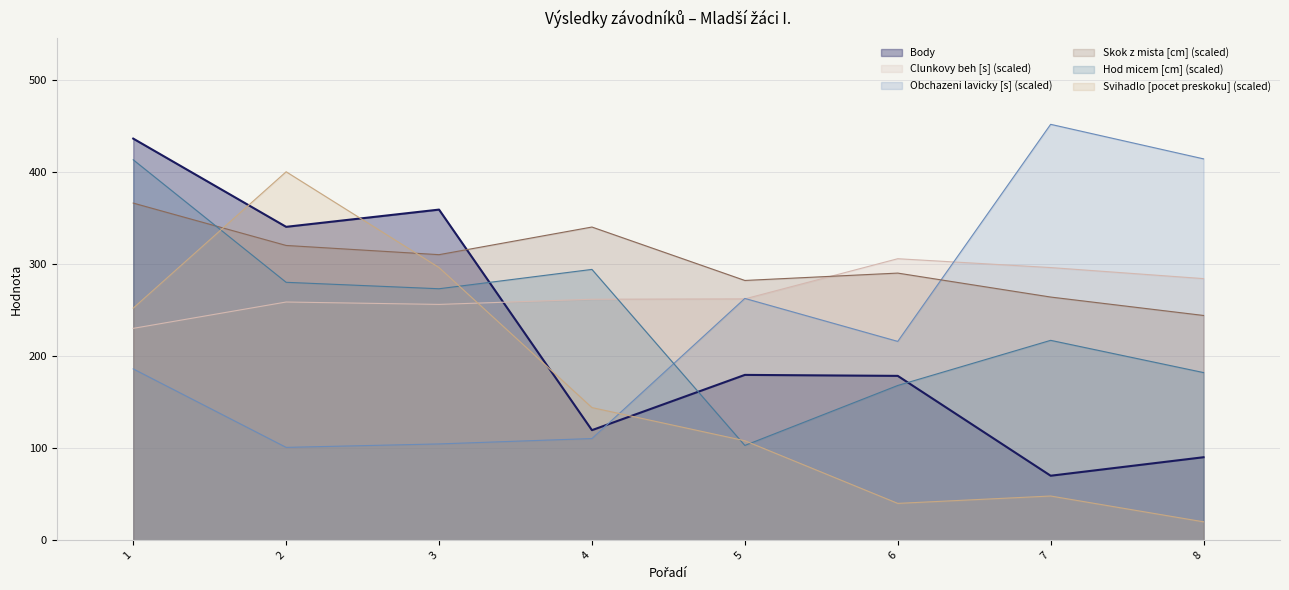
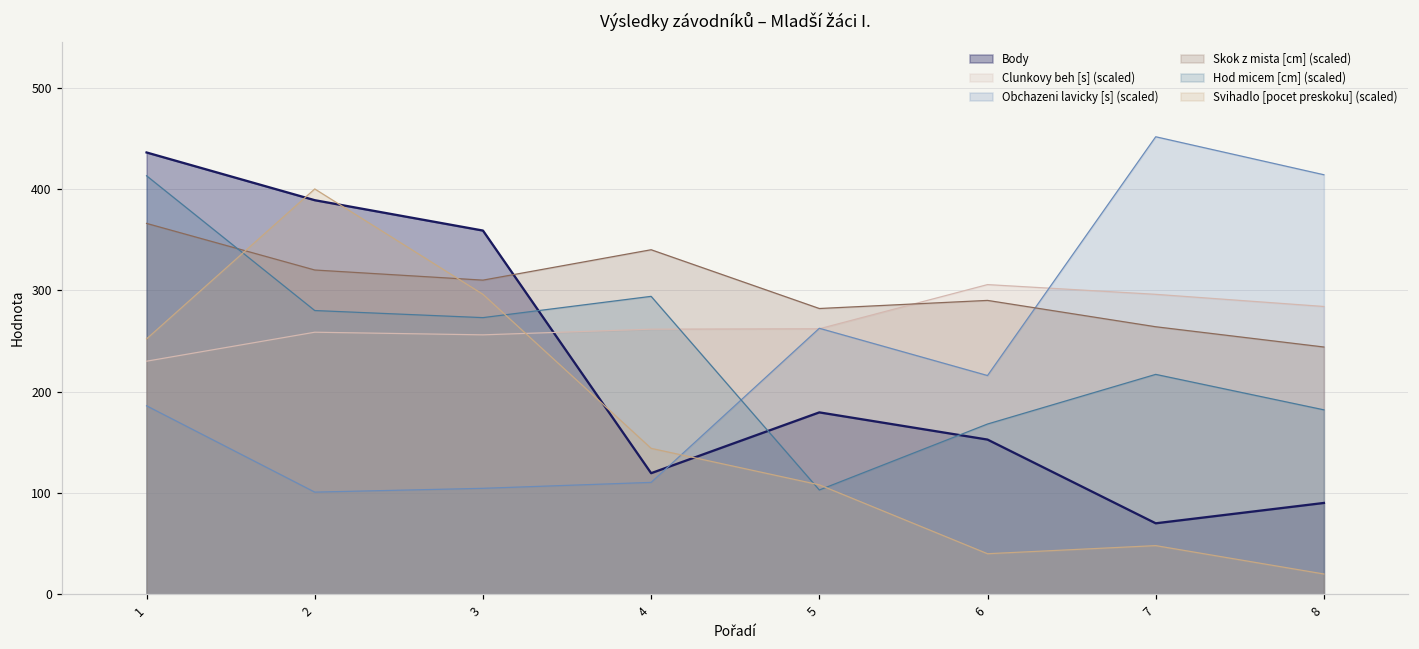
Body, 2: 340 -> 390
Body, 6: 180 -> 150
